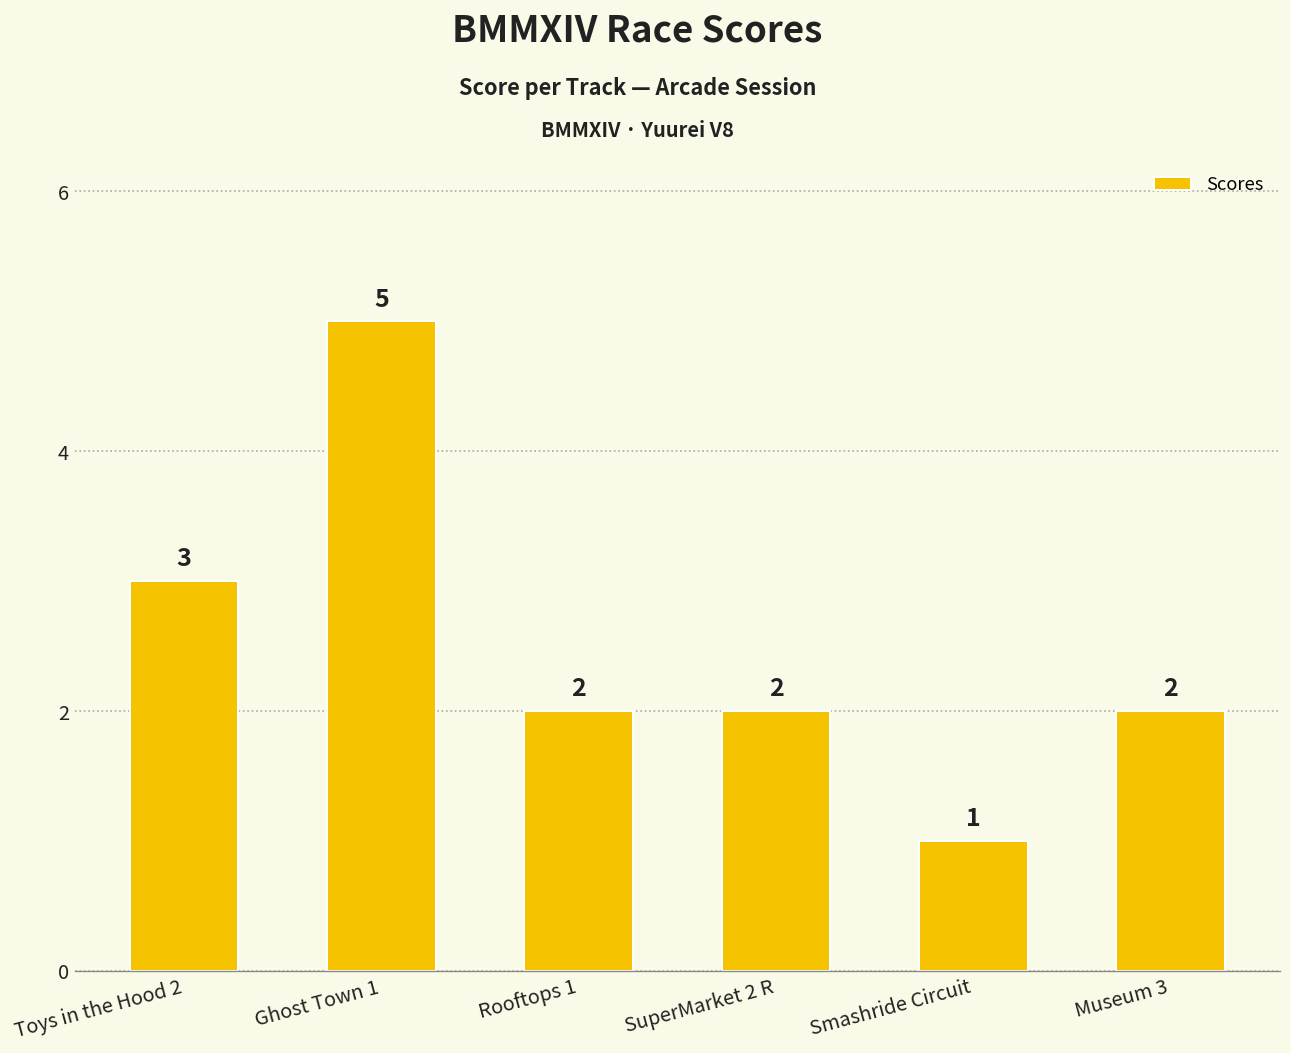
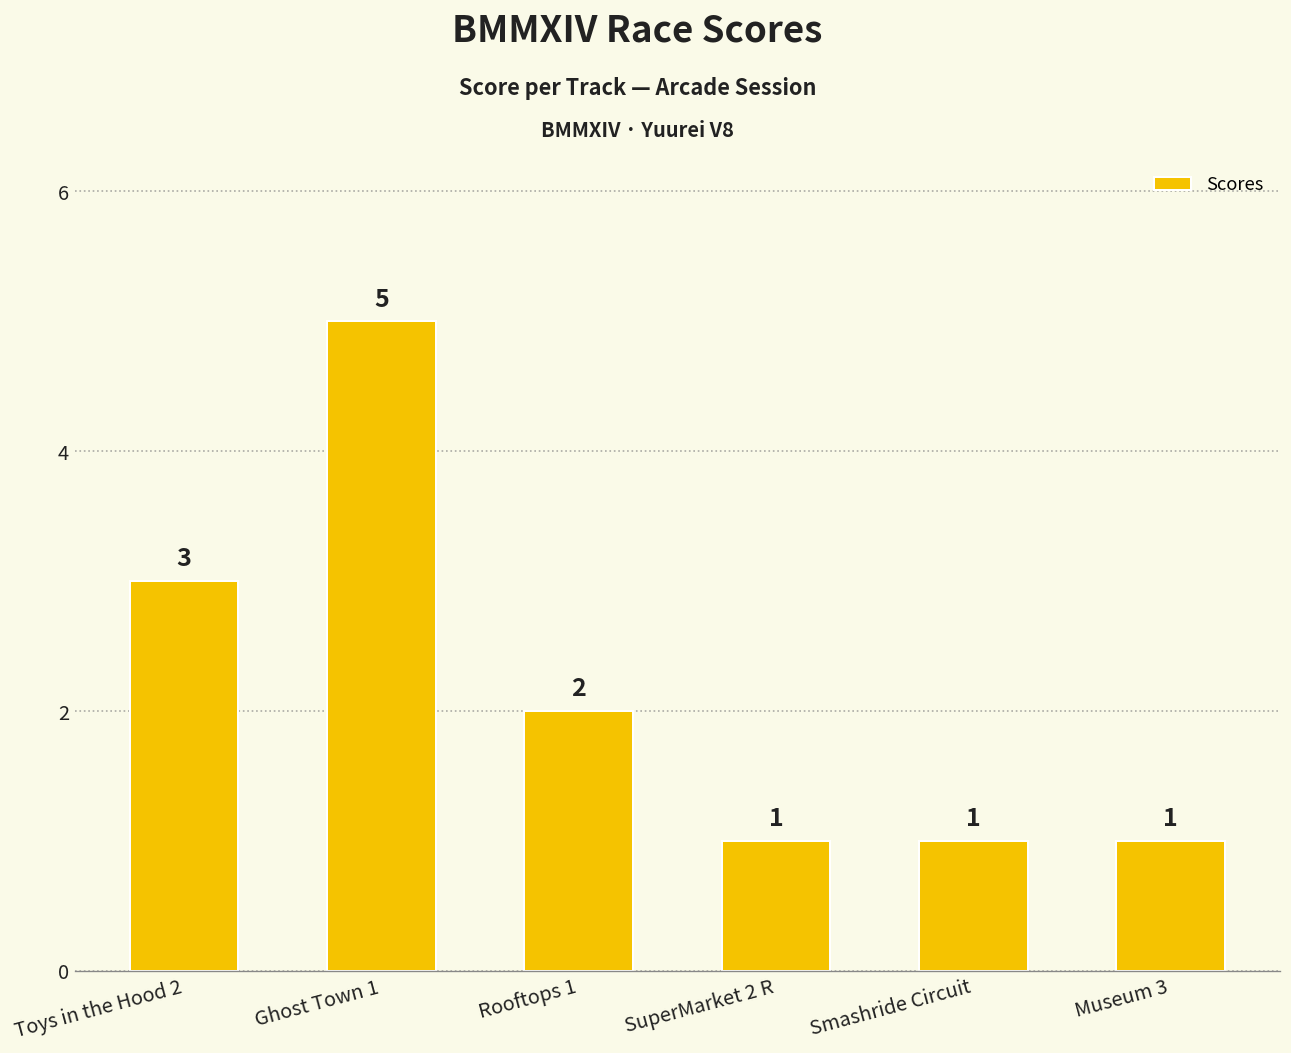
SuperMarket 2 R: 2 -> 1
Museum 3: 2 -> 1
